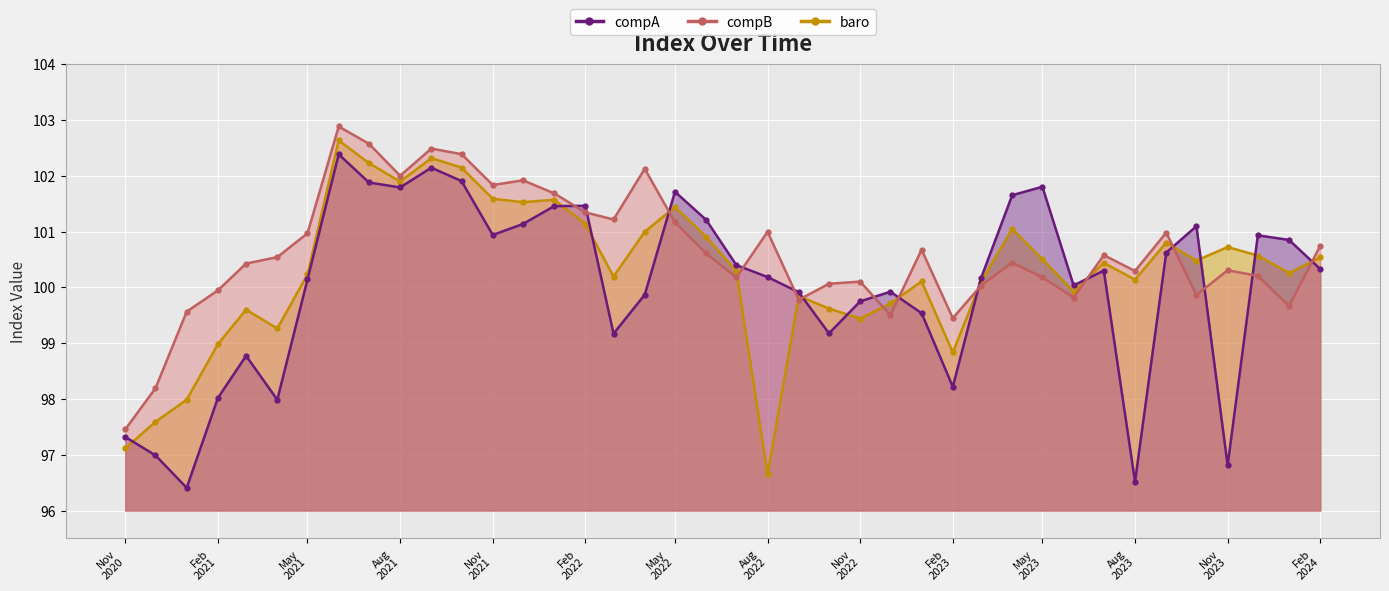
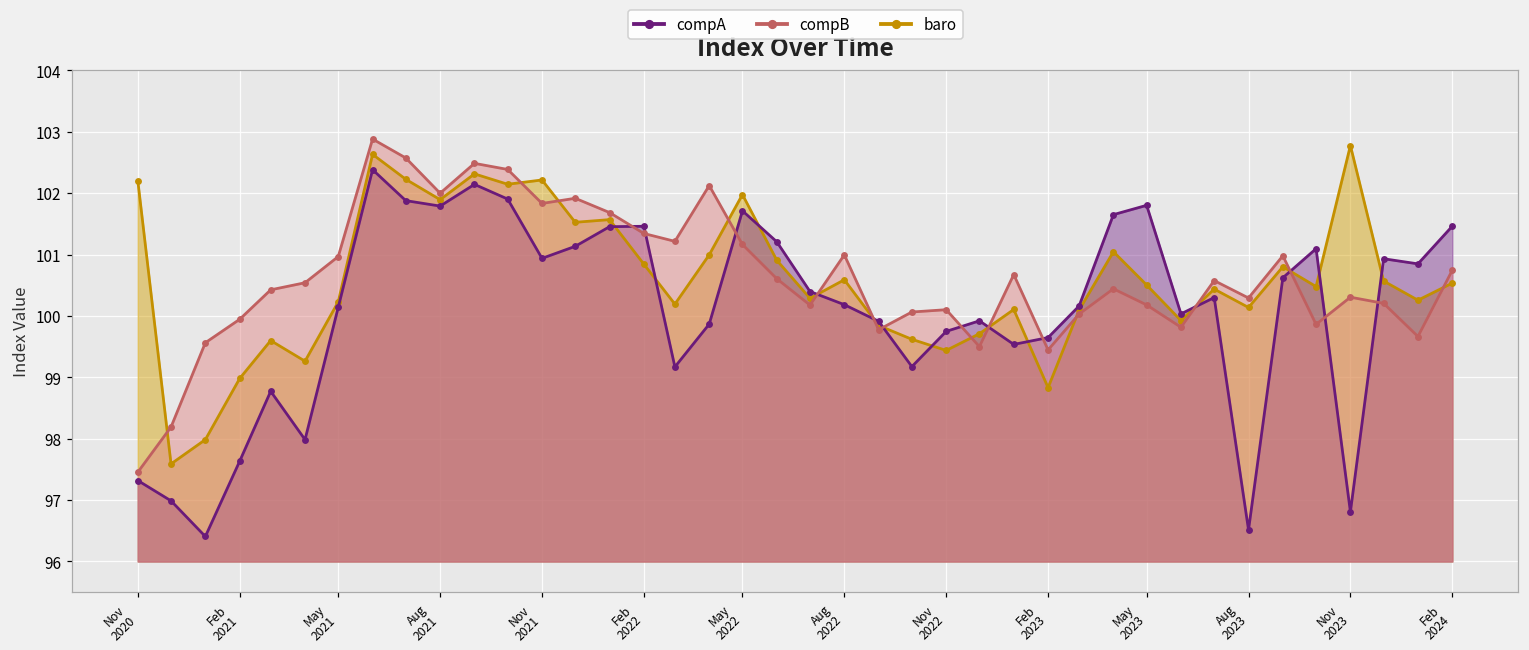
baro, Nov 2020: 97.1 -> 102.2
compA, Feb 2021: 98.0 -> 97.6
baro, Nov 2021: 101.6 -> 102.2
baro, Feb 2022: 101.1 -> 100.8
baro, May 2022: 101.4 -> 102.0
baro, Aug 2022: 96.6 -> 100.6
compA, Feb 2023: 98.2 -> 99.6
baro, Nov 2023: 100.7 -> 102.8
compA, Feb 2024: 100.3 -> 101.5
